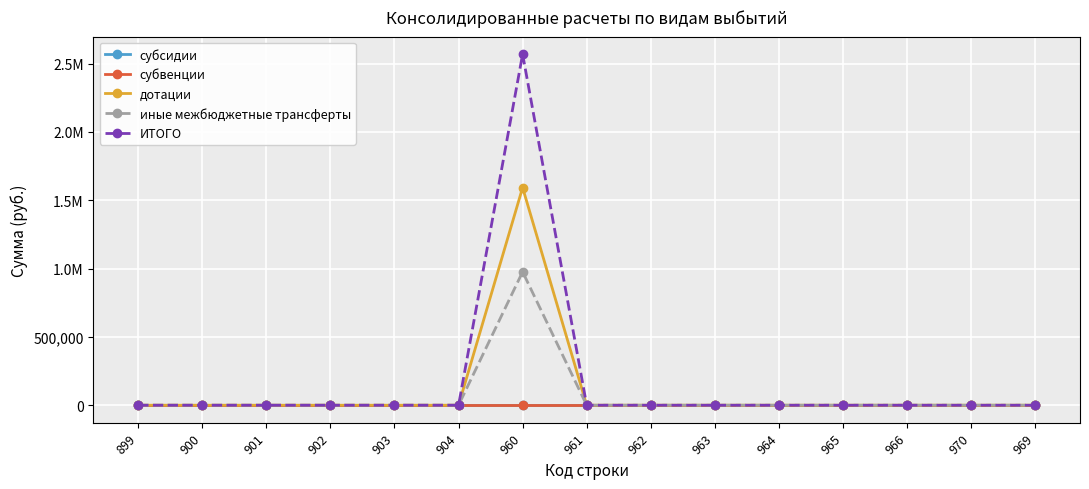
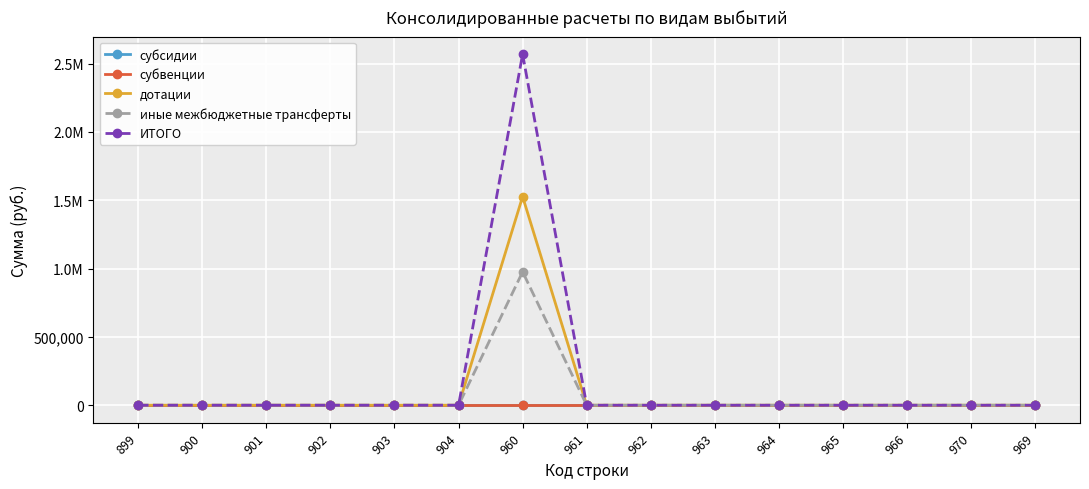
дотации, 960: 1,590,000 -> 1,530,000
